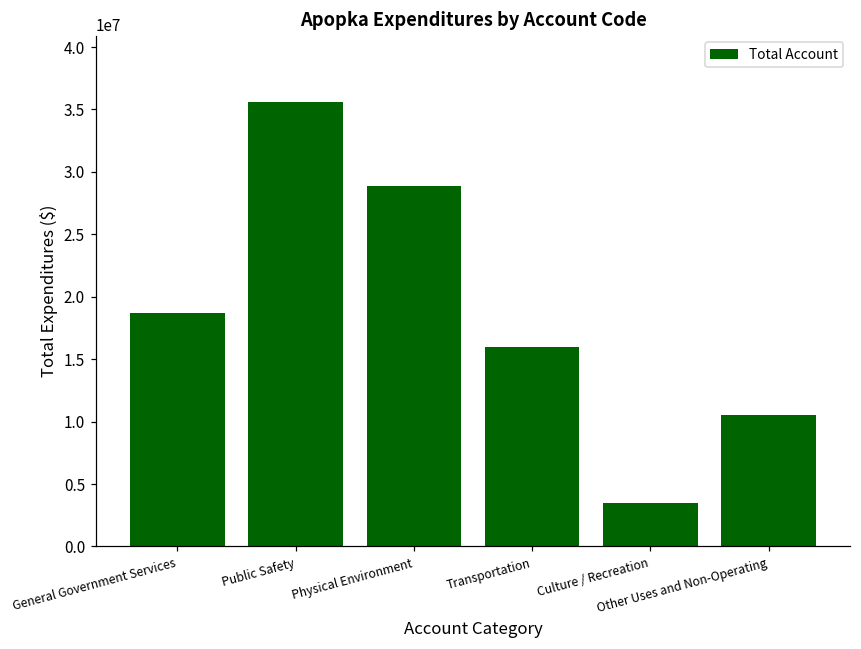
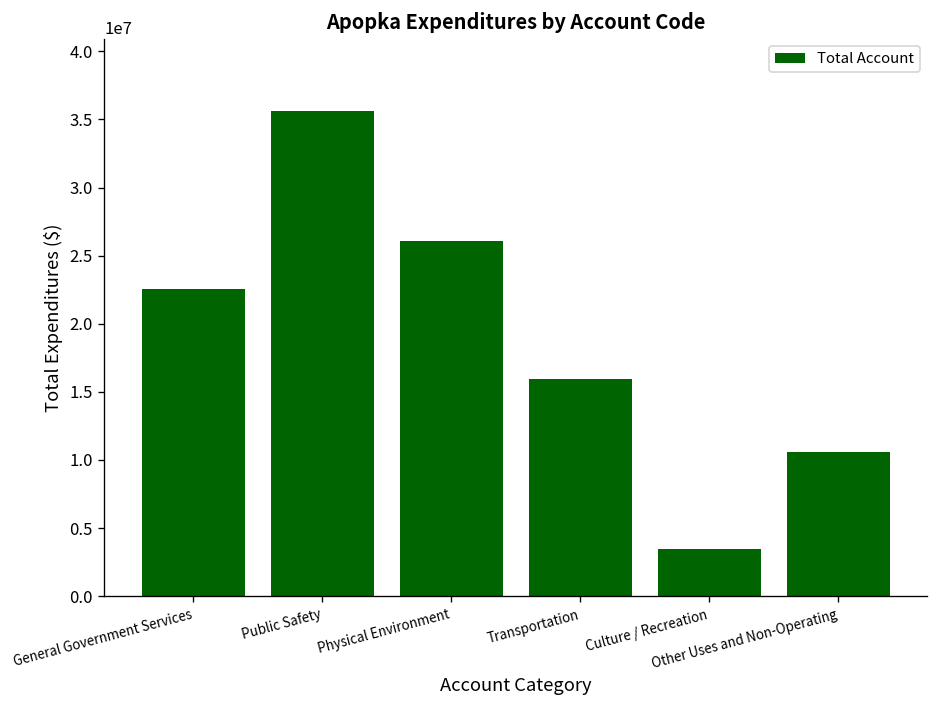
General Government Services: 18700000 -> 22600000
Physical Environment: 28900000 -> 26100000
